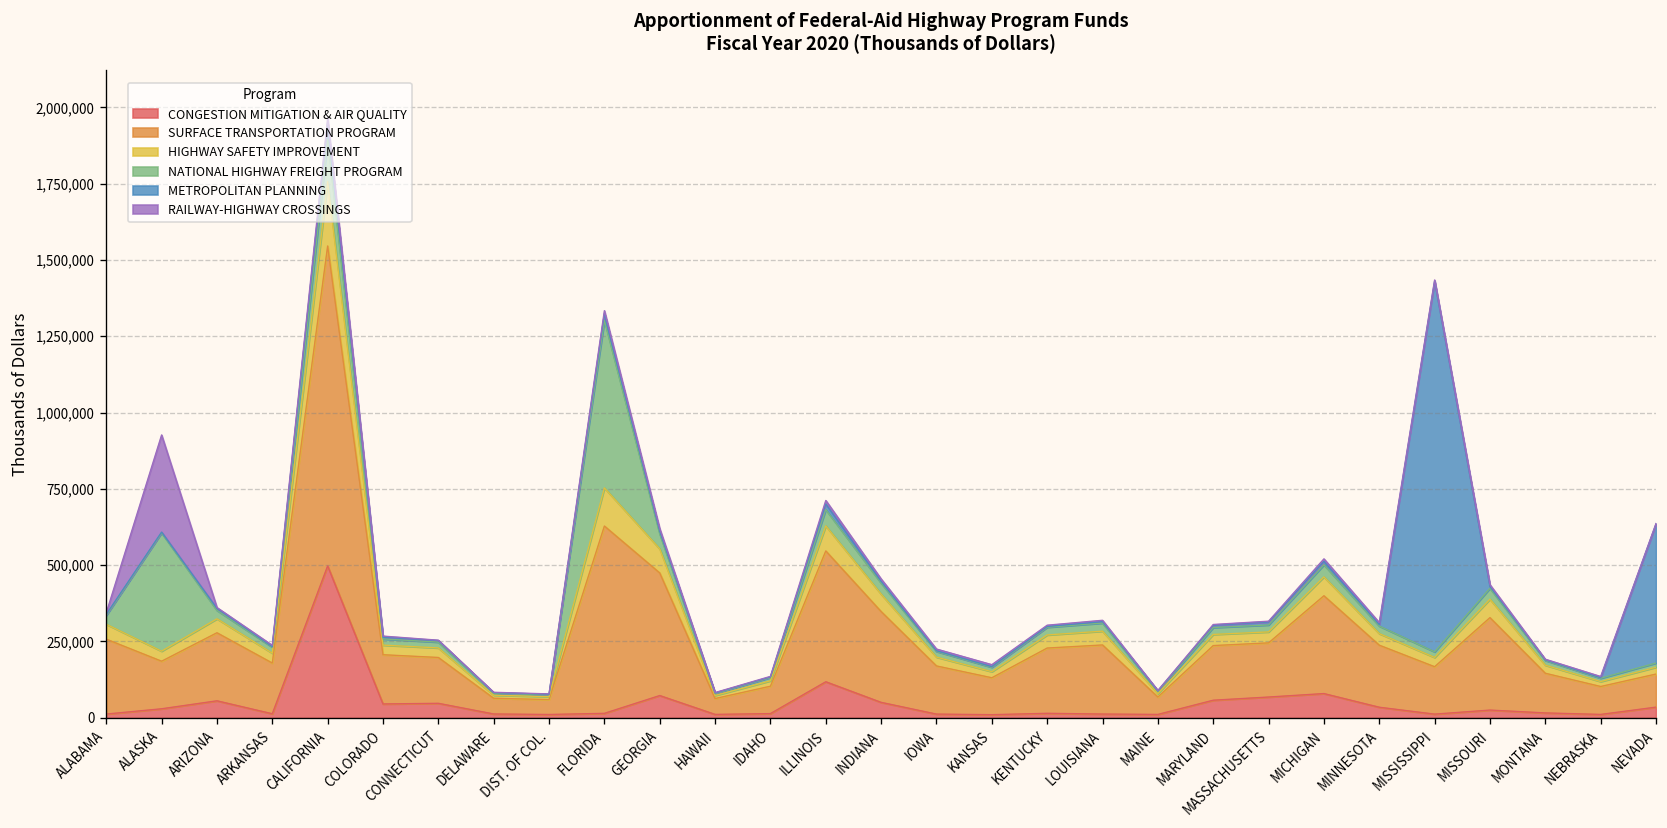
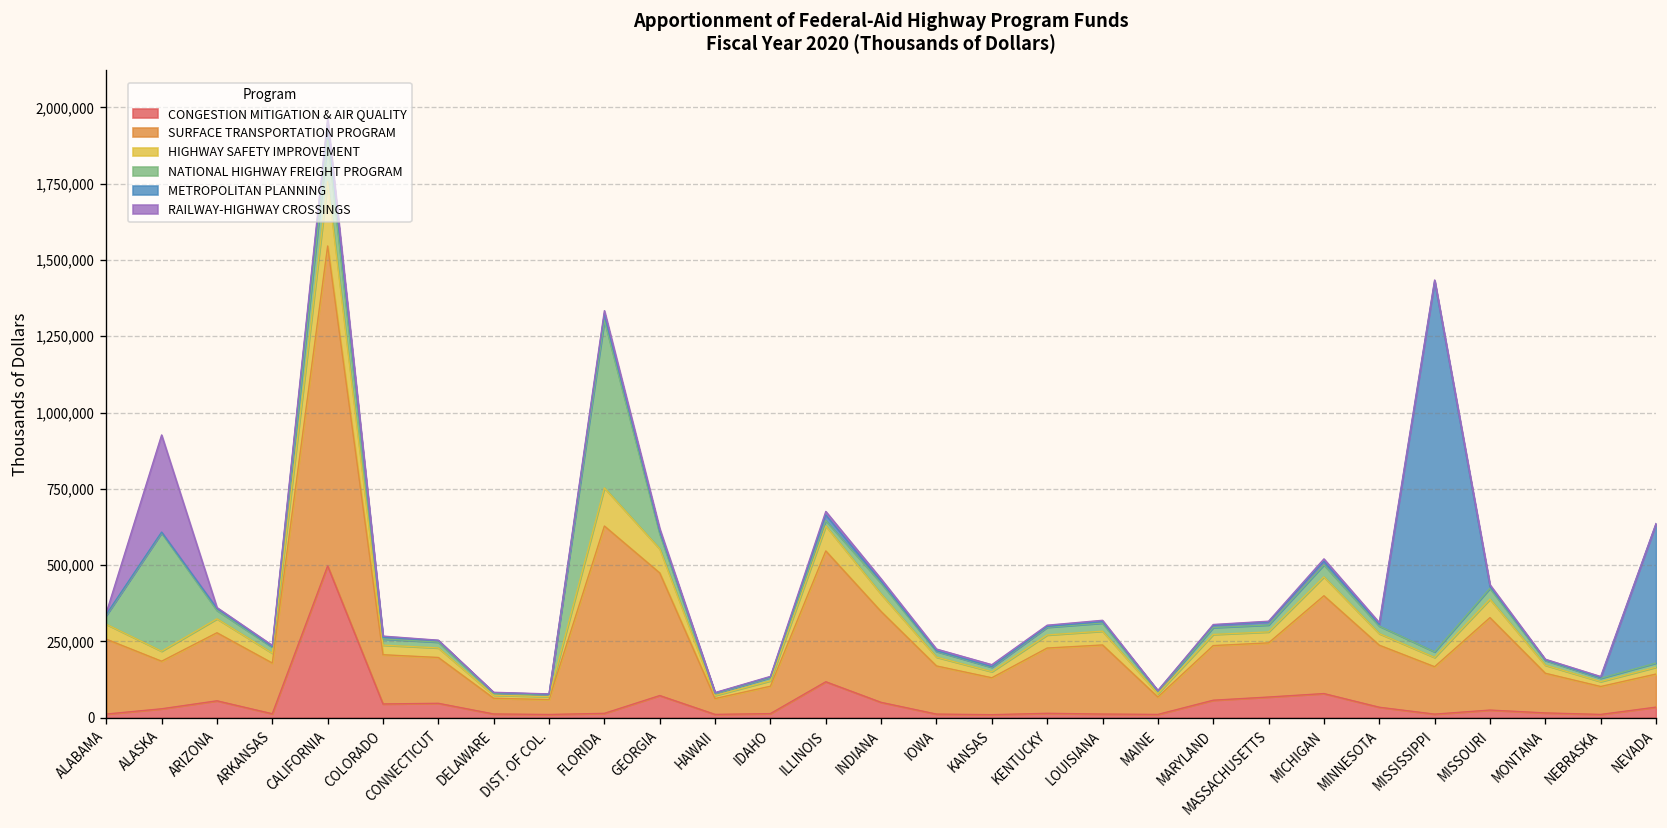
NATIONAL HIGHWAY FREIGHT PROGRAM, ILLINOIS: 50,000 -> 20,000
